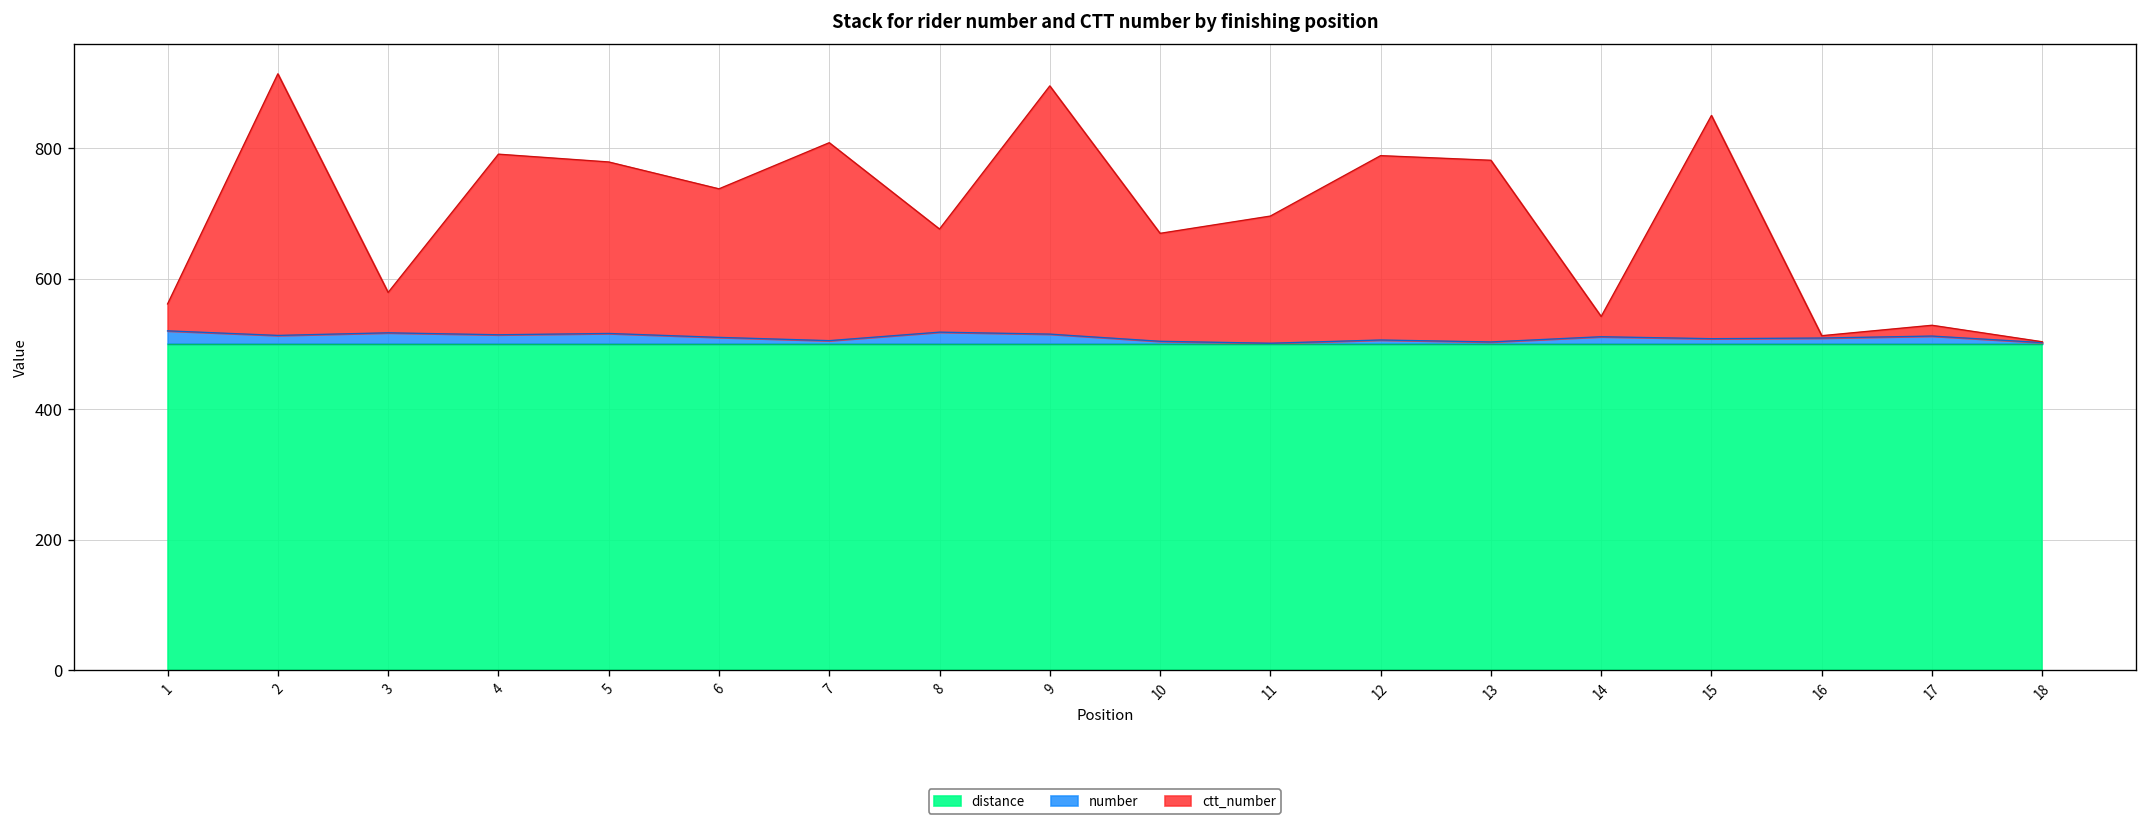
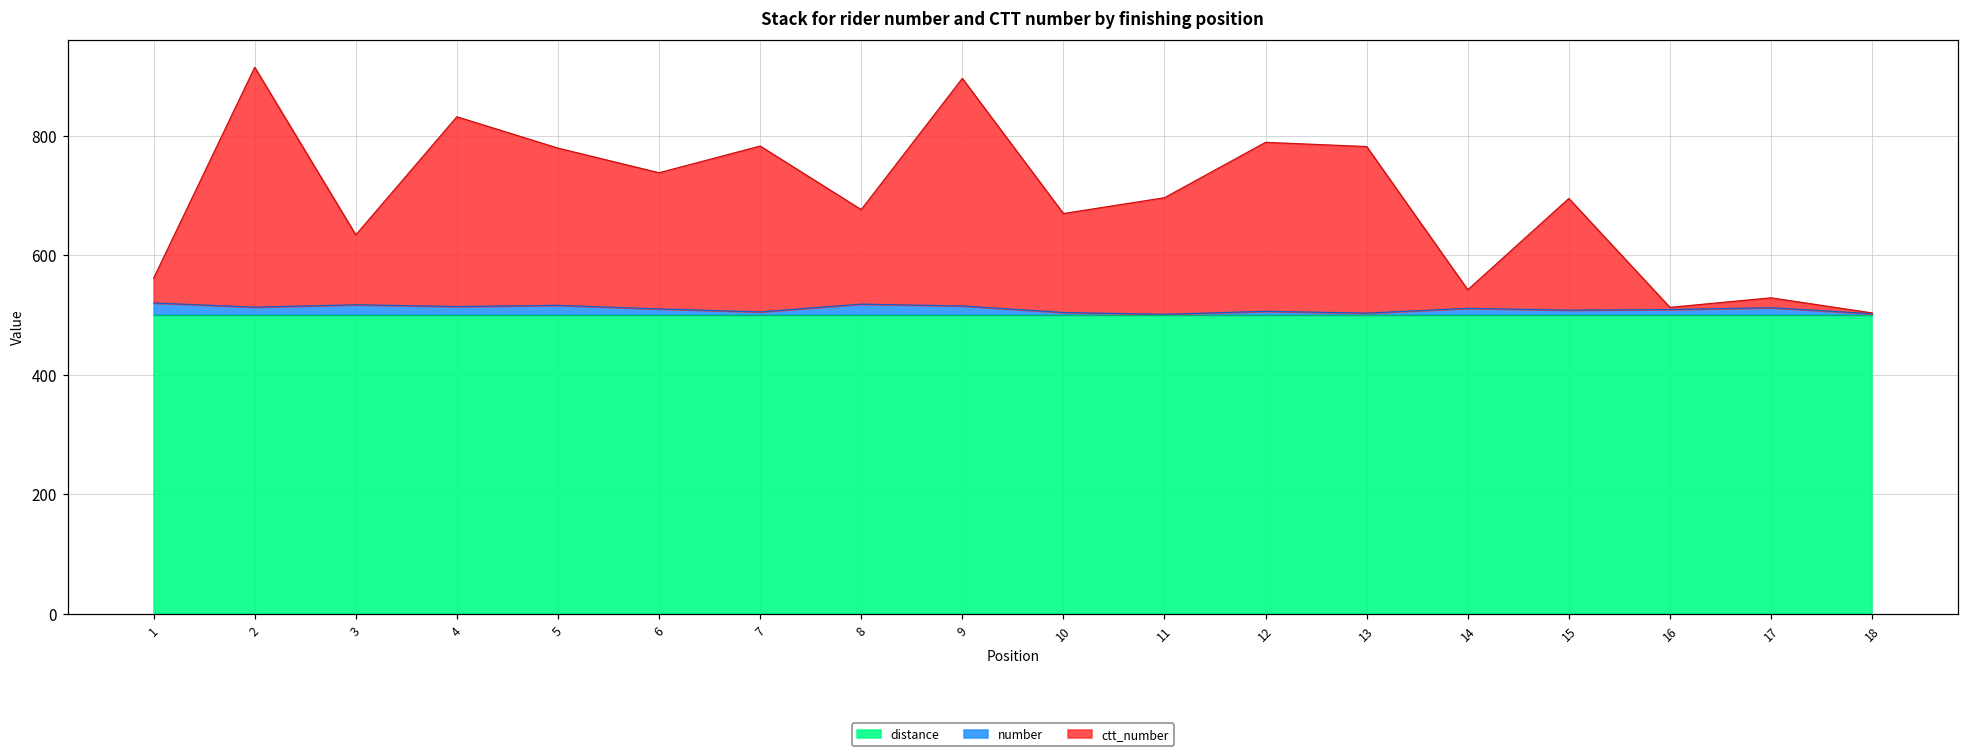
ctt_number, 3: 60 -> 120
ctt_number, 4: 280 -> 320
ctt_number, 7: 300 -> 280
ctt_number, 15: 340 -> 190
